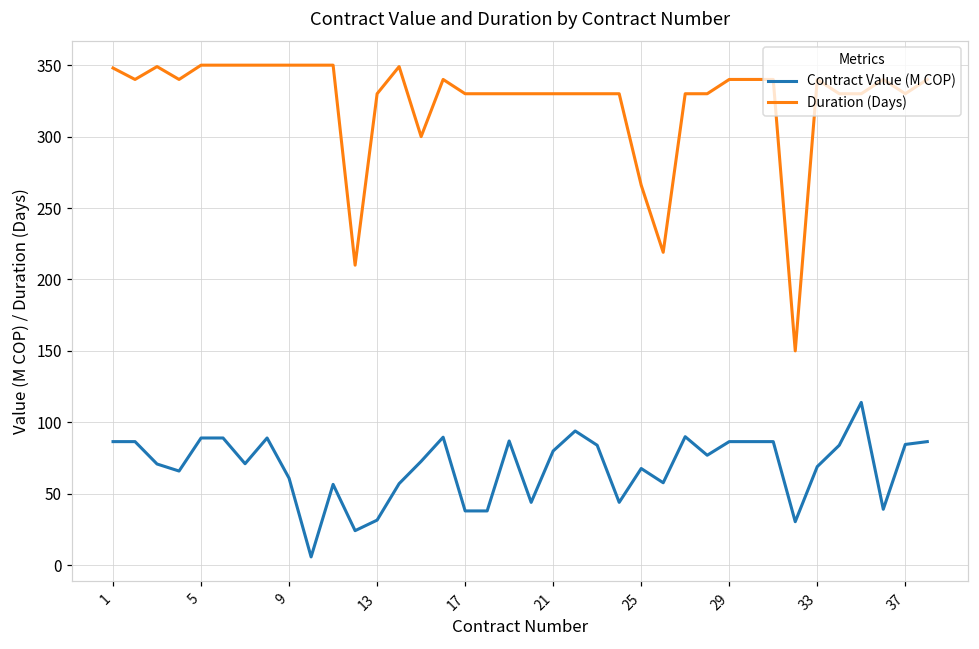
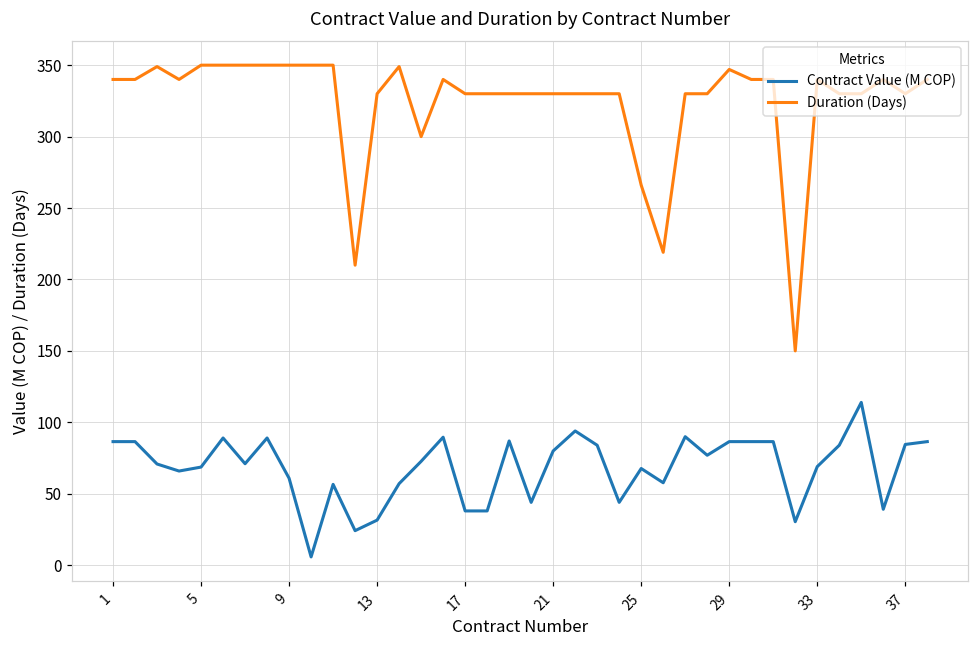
Duration (Days), 1: 348 -> 340
Contract Value (M COP), 5: 89 -> 69
Duration (Days), 29: 340 -> 347
